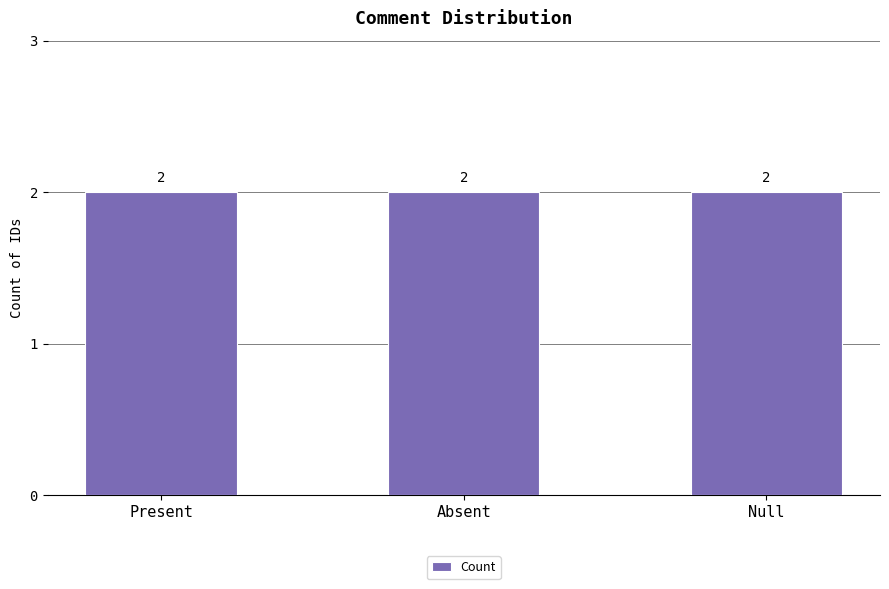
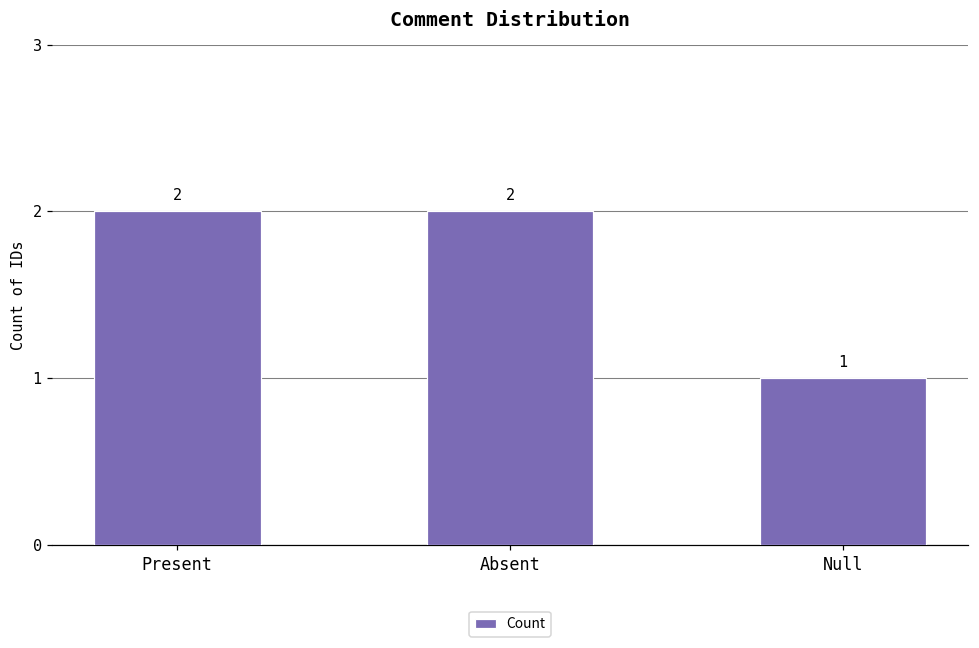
Null: 2 -> 1
